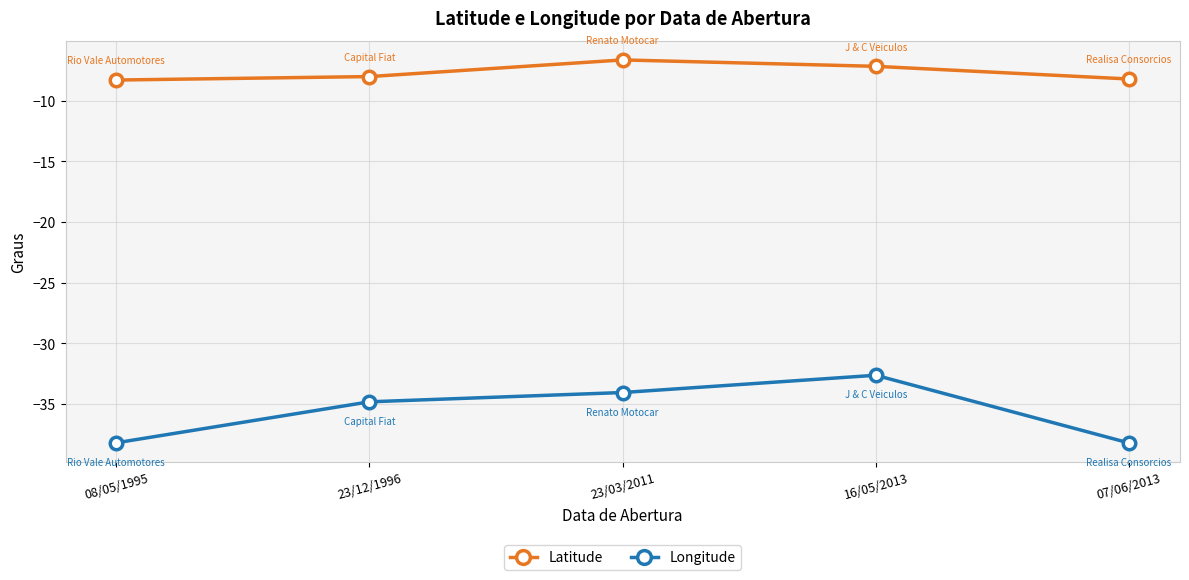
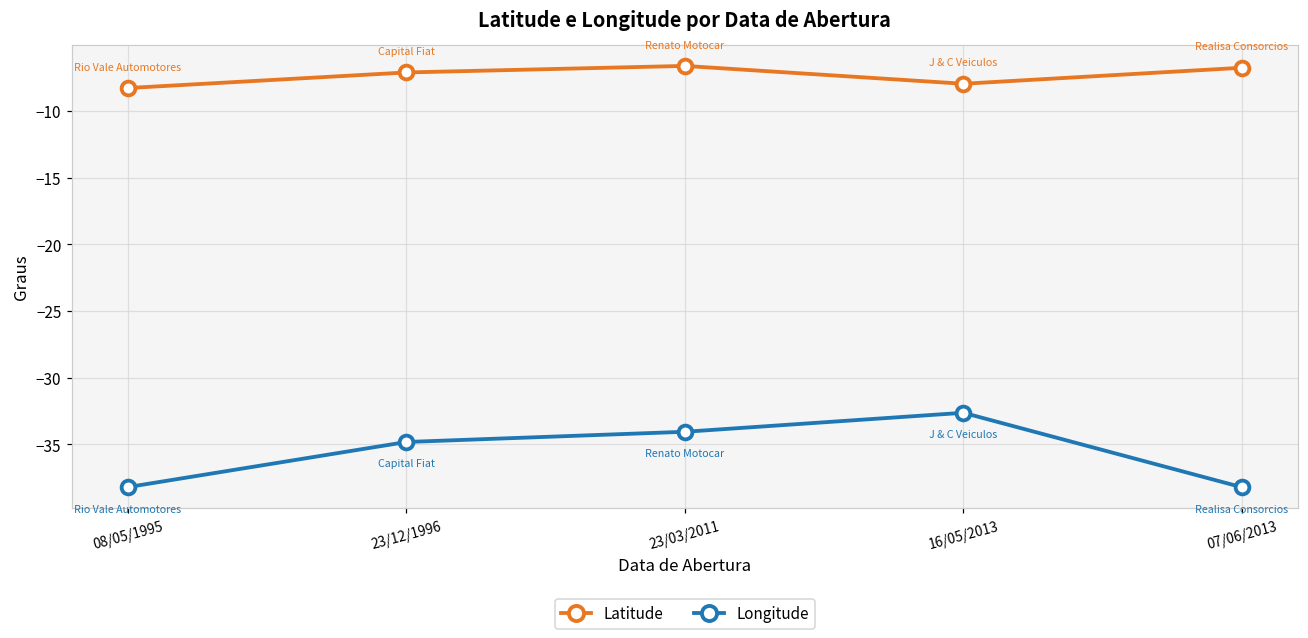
Latitude, 23/12/1996: -8.0 -> -7.1
Latitude, 16/05/2013: -7.2 -> -8.0
Latitude, 07/06/2013: -8.2 -> -6.8
